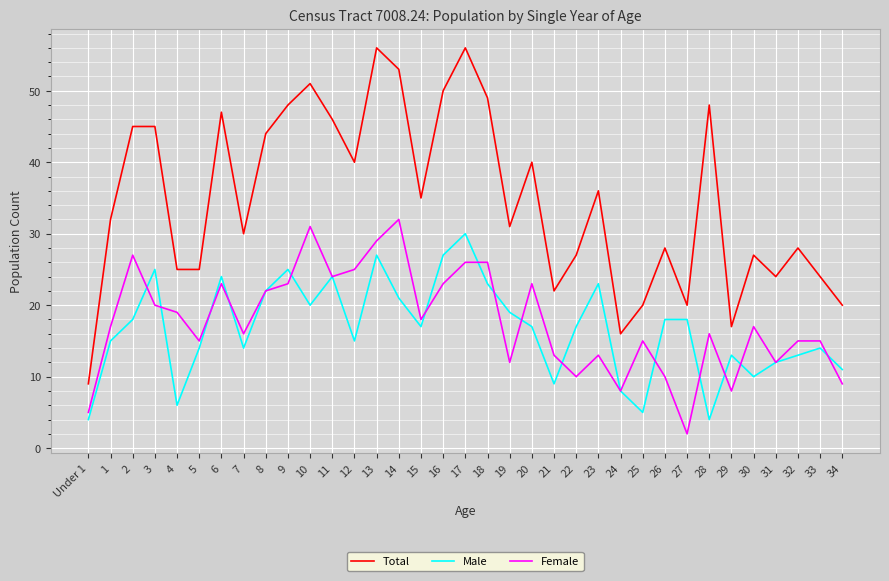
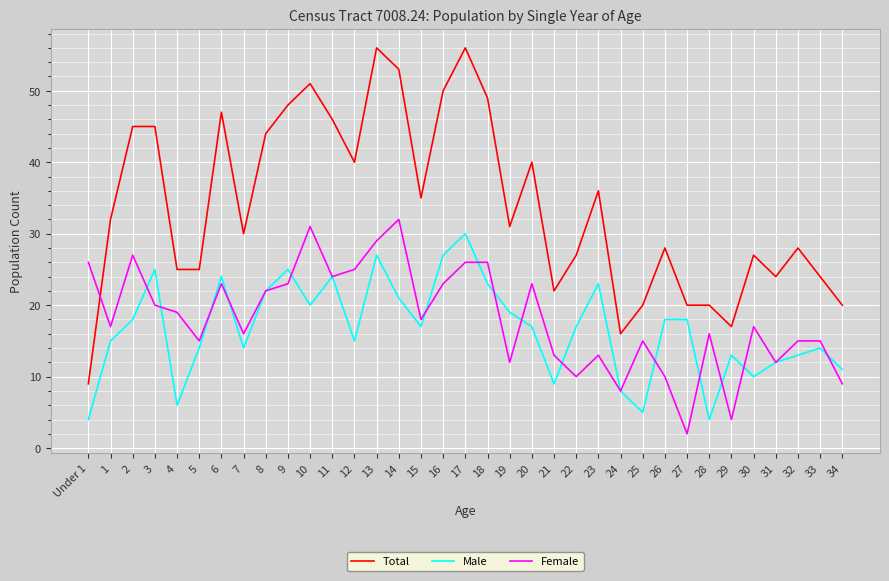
Female, Under 1: 5 -> 26
Total, 28: 48 -> 20
Female, 29: 8 -> 4
